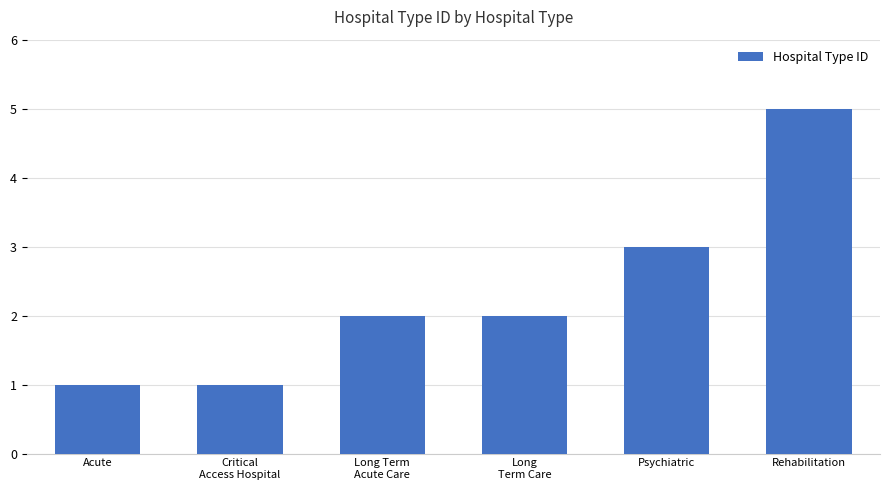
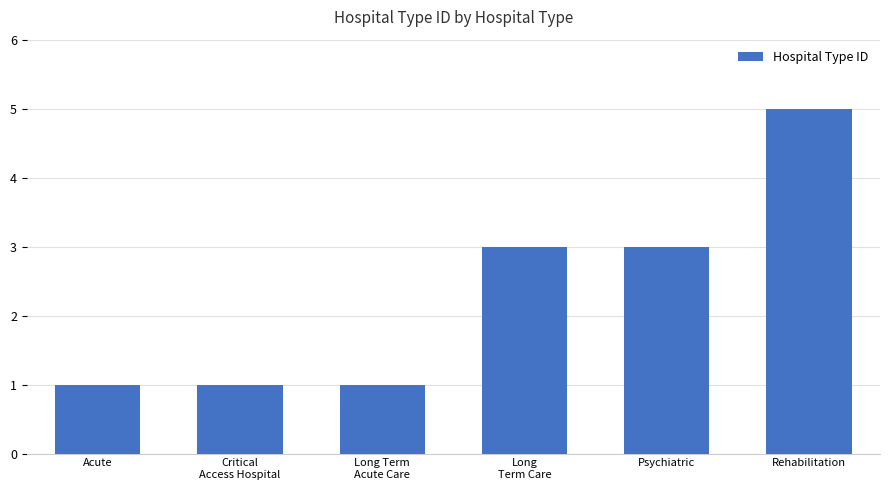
Long Term Acute Care: 2 -> 1
Long Term Care: 2 -> 3
